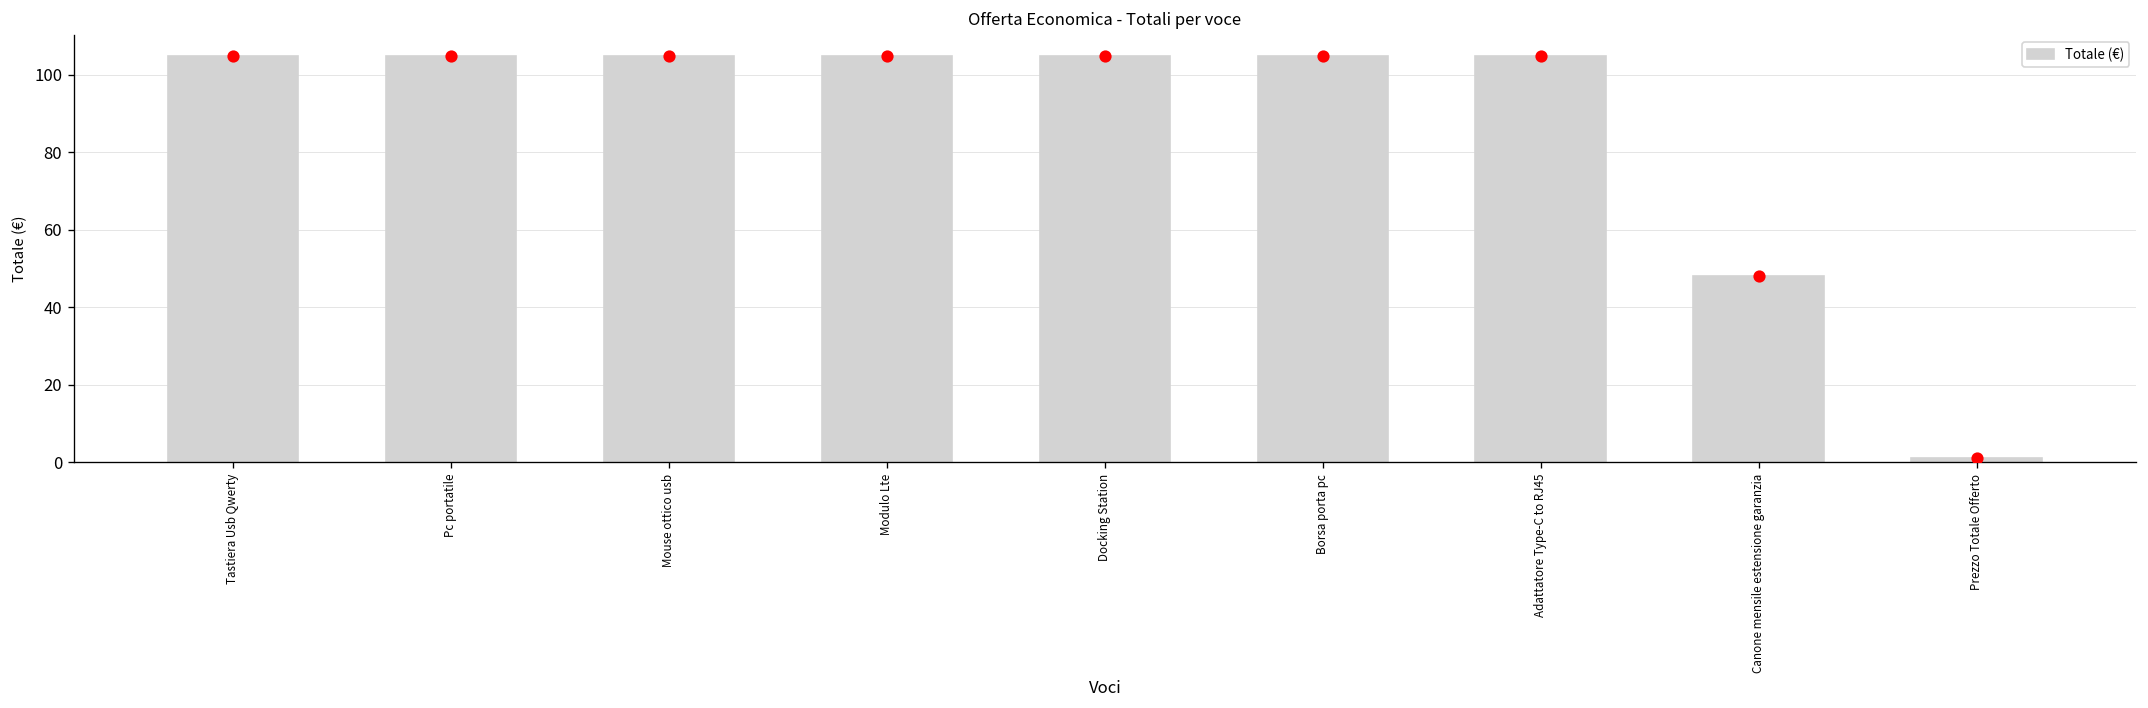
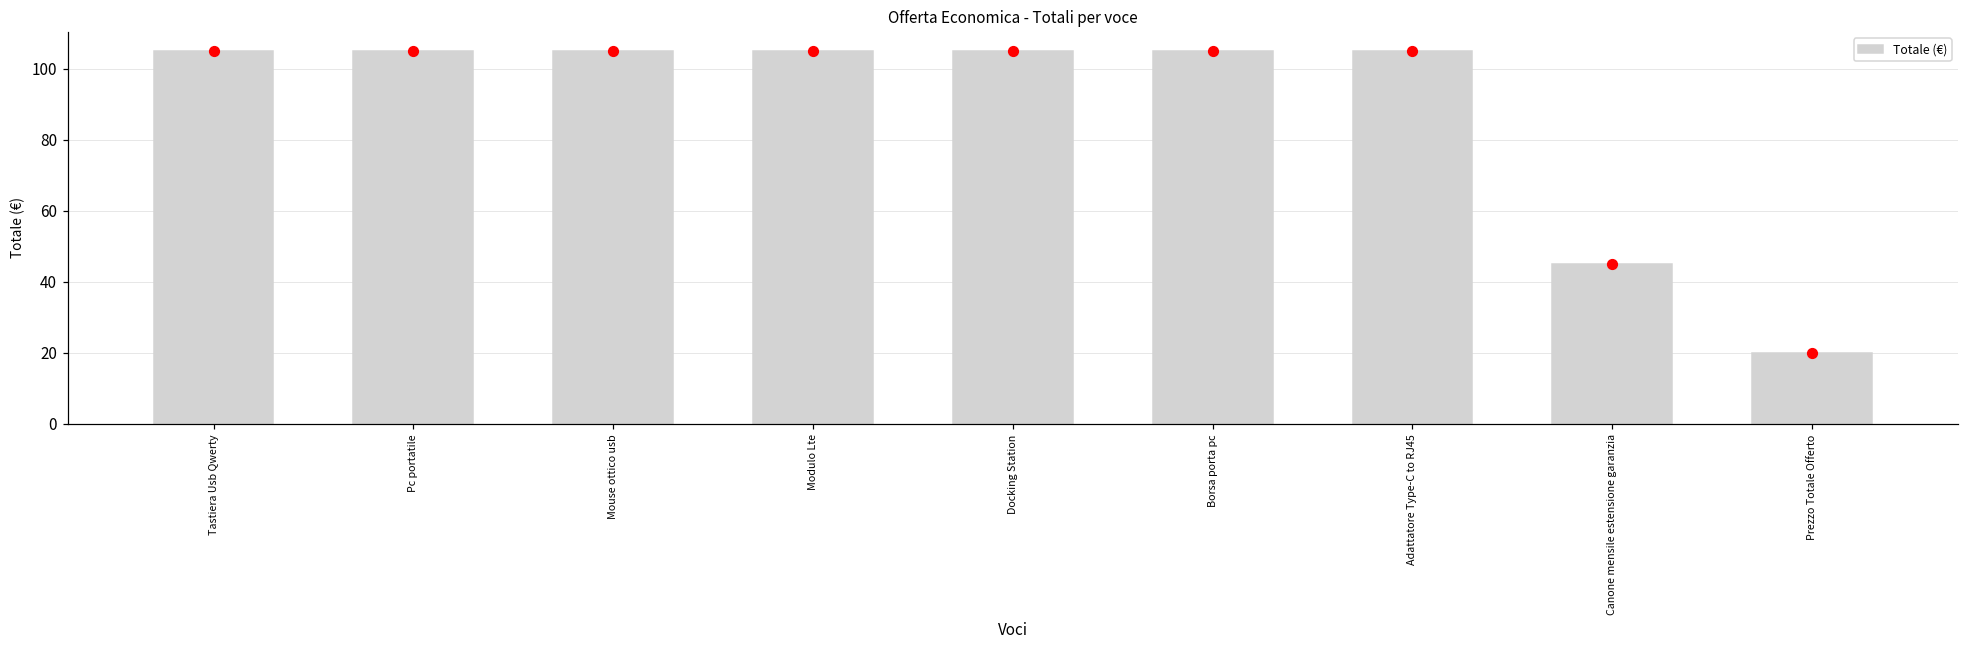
Canone mensile estensione garanzia: 48 -> 45
Prezzo Totale Offerto: 1 -> 20
